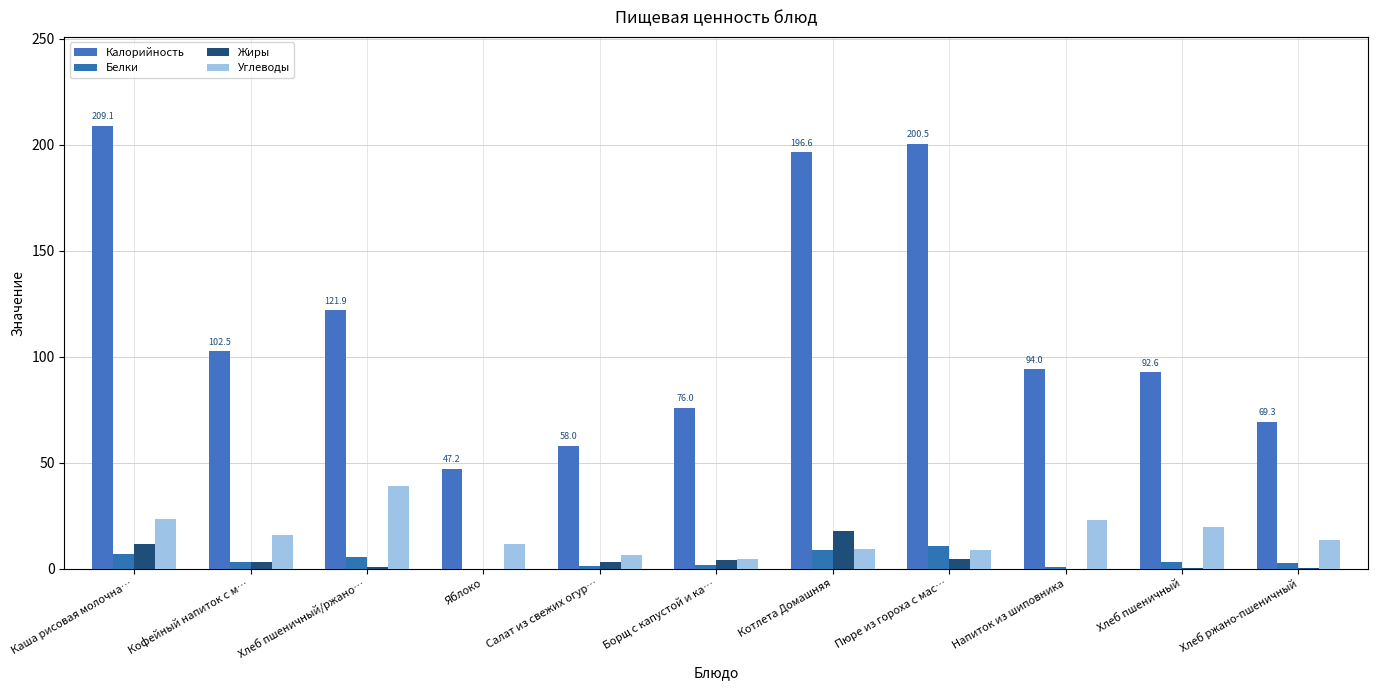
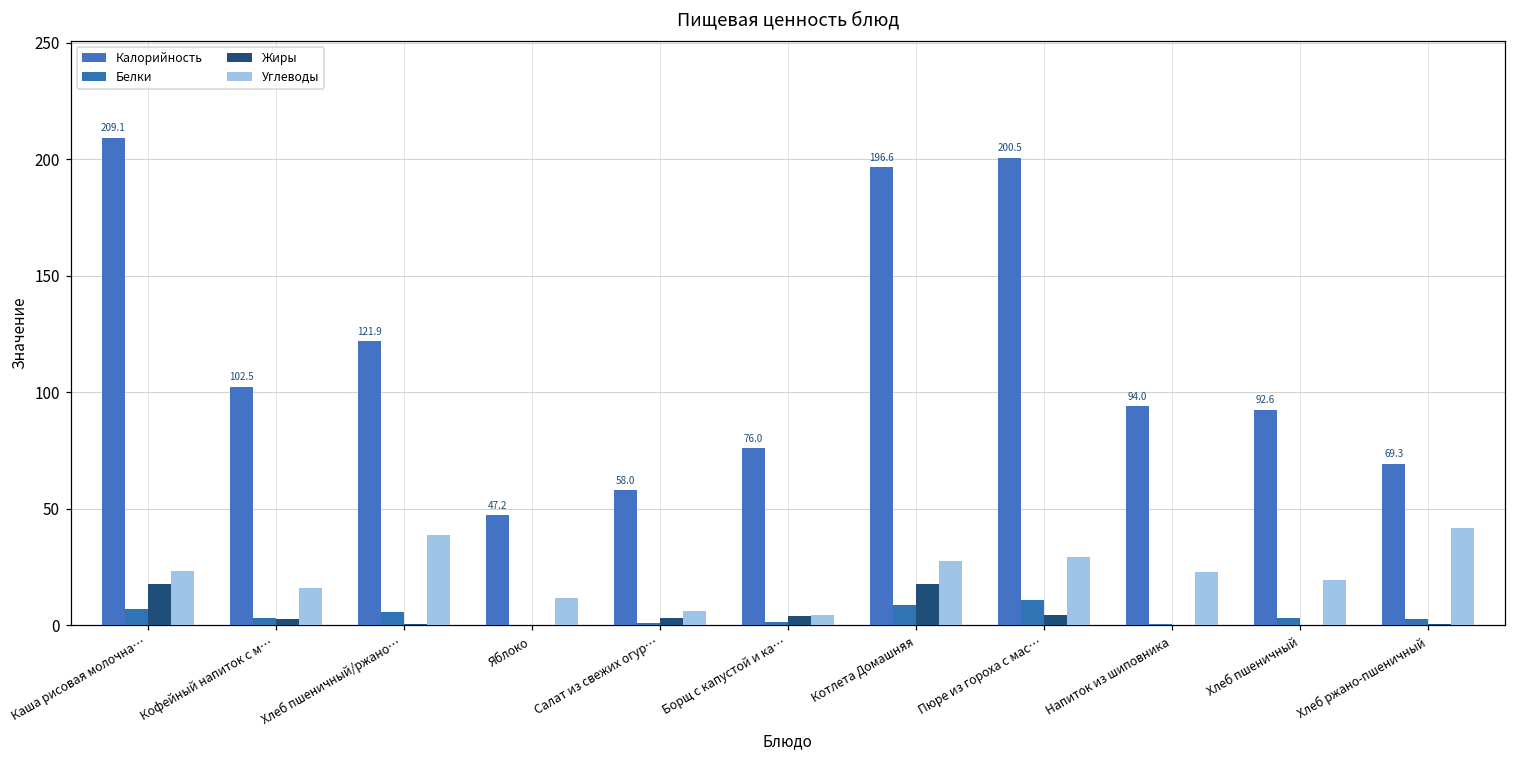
Жиры, Каша рисовая молочна…: 12 -> 18
Углеводы, Котлета Домашняя: 9 -> 28
Углеводы, Пюре из гороха с мас…: 9 -> 29
Углеводы, Хлеб ржано-пшеничный: 14 -> 42
